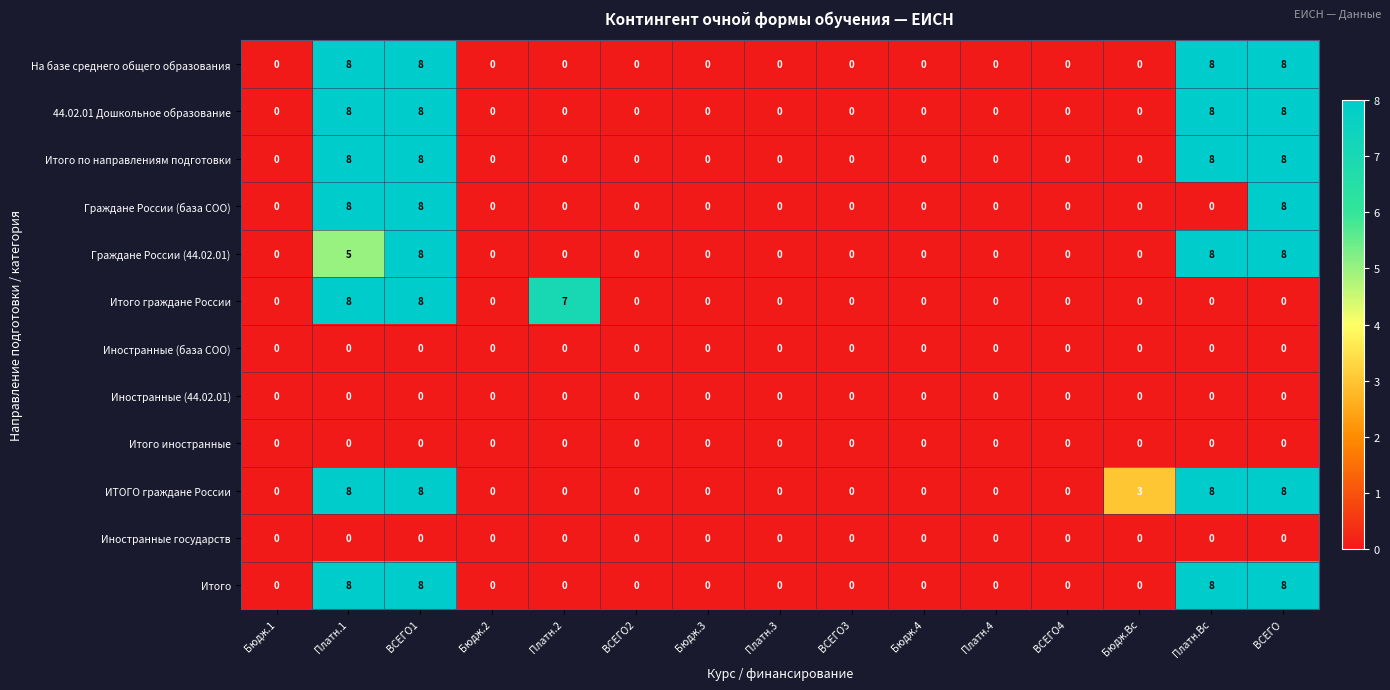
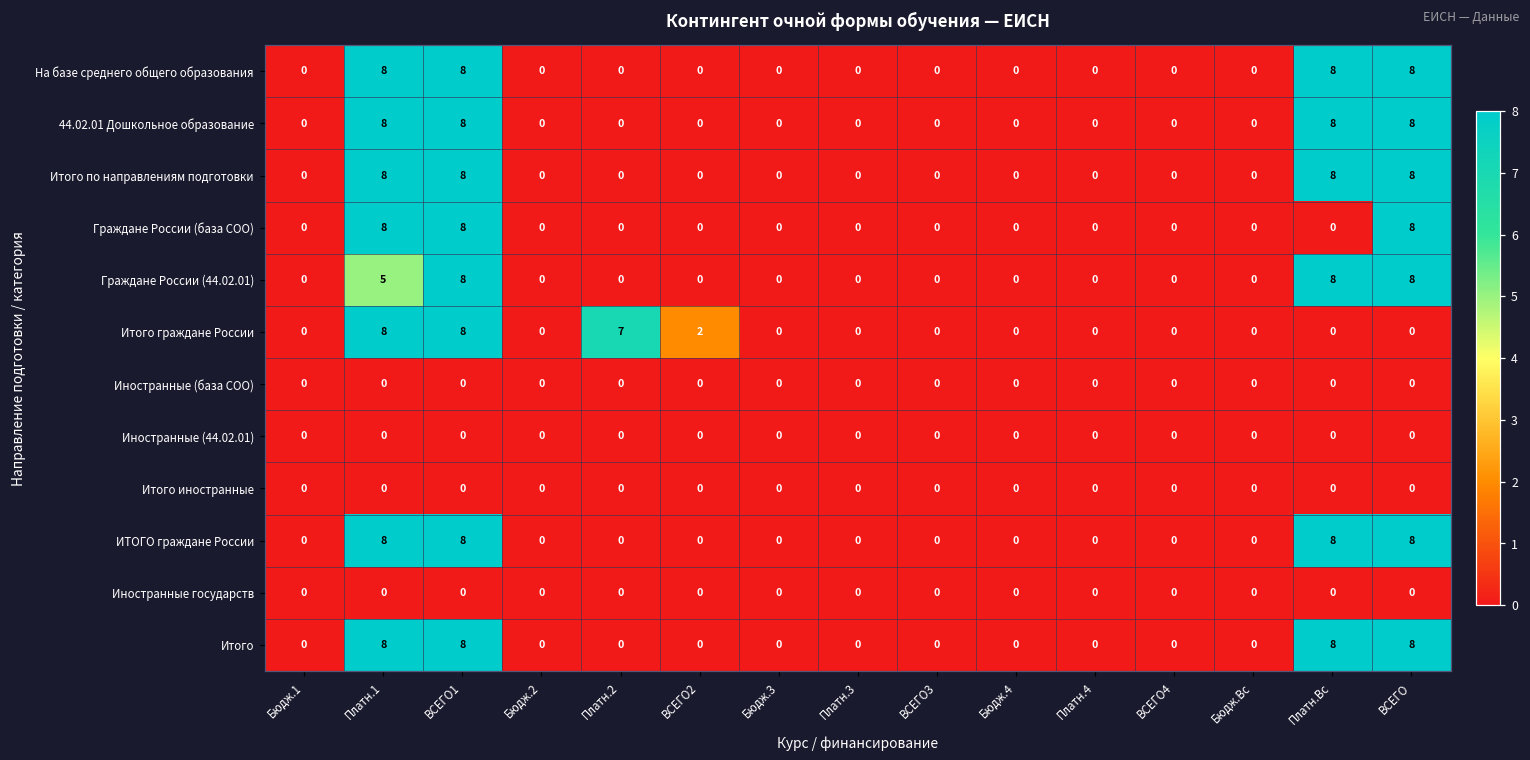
Итого граждане России, ВСЕГО2: 0 -> 2
ИТОГО граждане России, Бюдж.Вс: 3 -> 0
